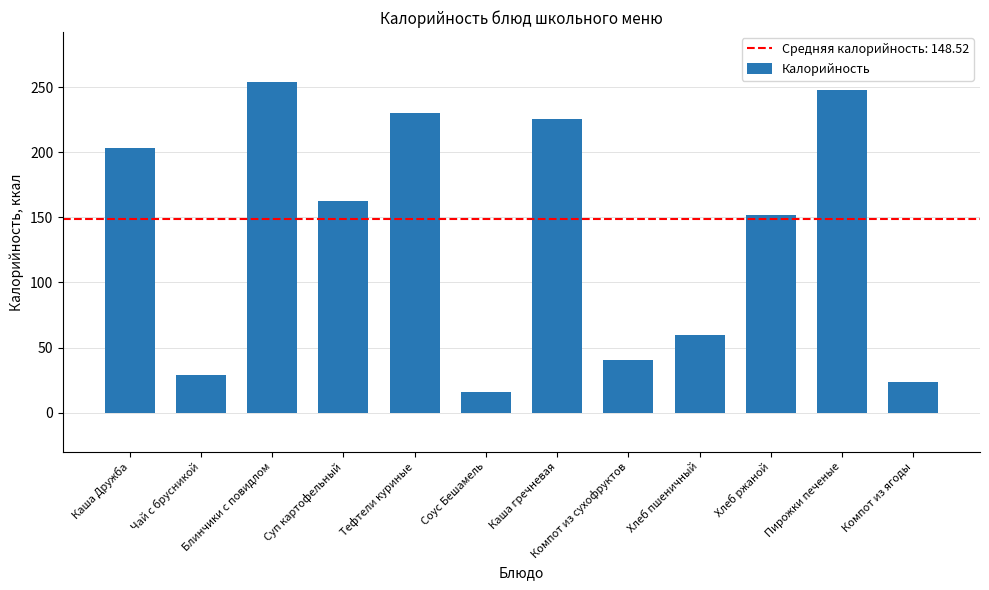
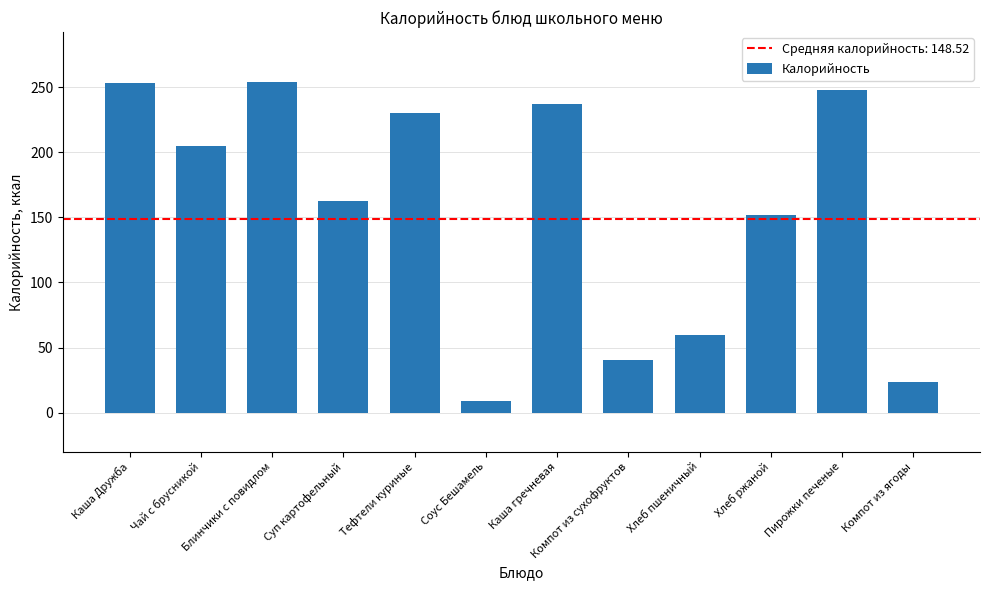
Каша Дружба: 204 -> 253
Чай с брусникой: 29 -> 205
Соус Бешамель: 16 -> 9
Каша гречневая: 226 -> 237
